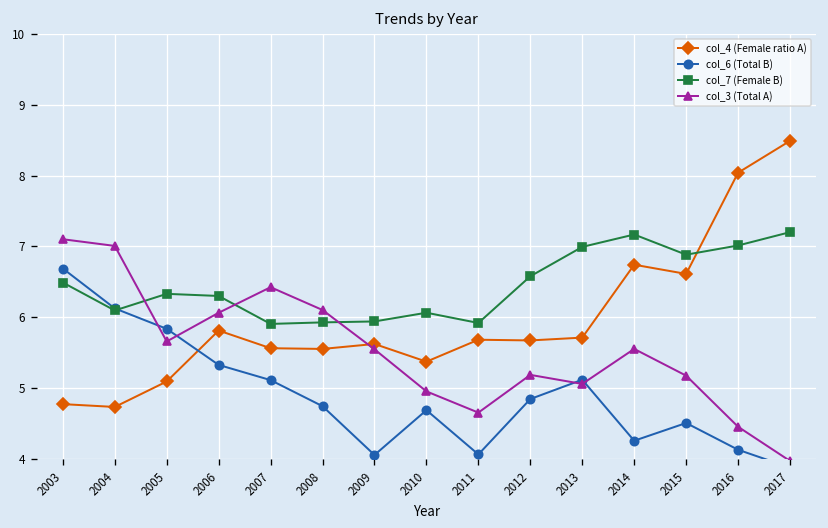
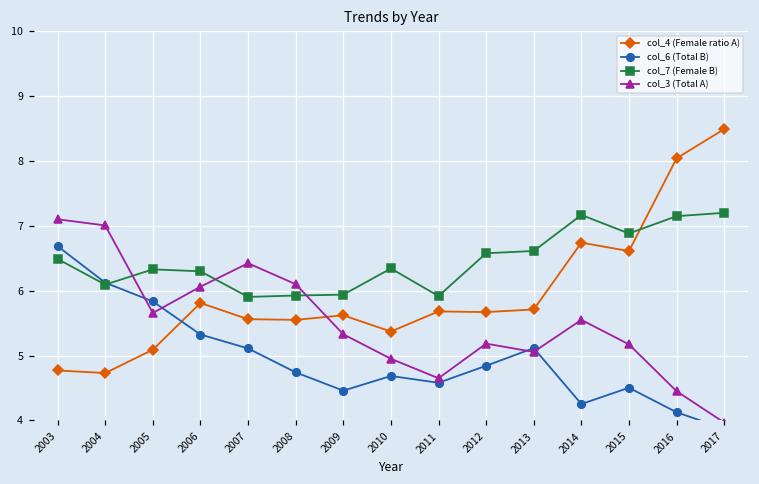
col_6 (Total B), 2009: 4.1 -> 4.5
col_3 (Total A), 2009: 5.5 -> 5.3
col_7 (Female B), 2010: 6.1 -> 6.3
col_6 (Total B), 2011: 4.1 -> 4.6
col_7 (Female B), 2013: 7.0 -> 6.6
col_7 (Female B), 2016: 7.0 -> 7.1
